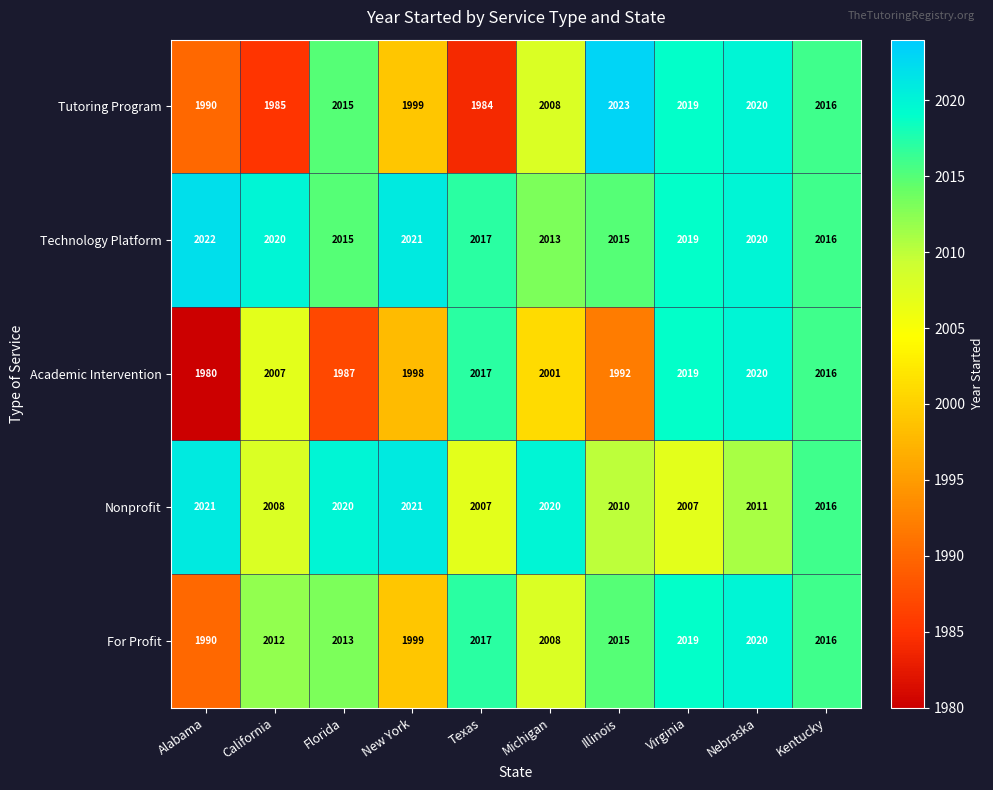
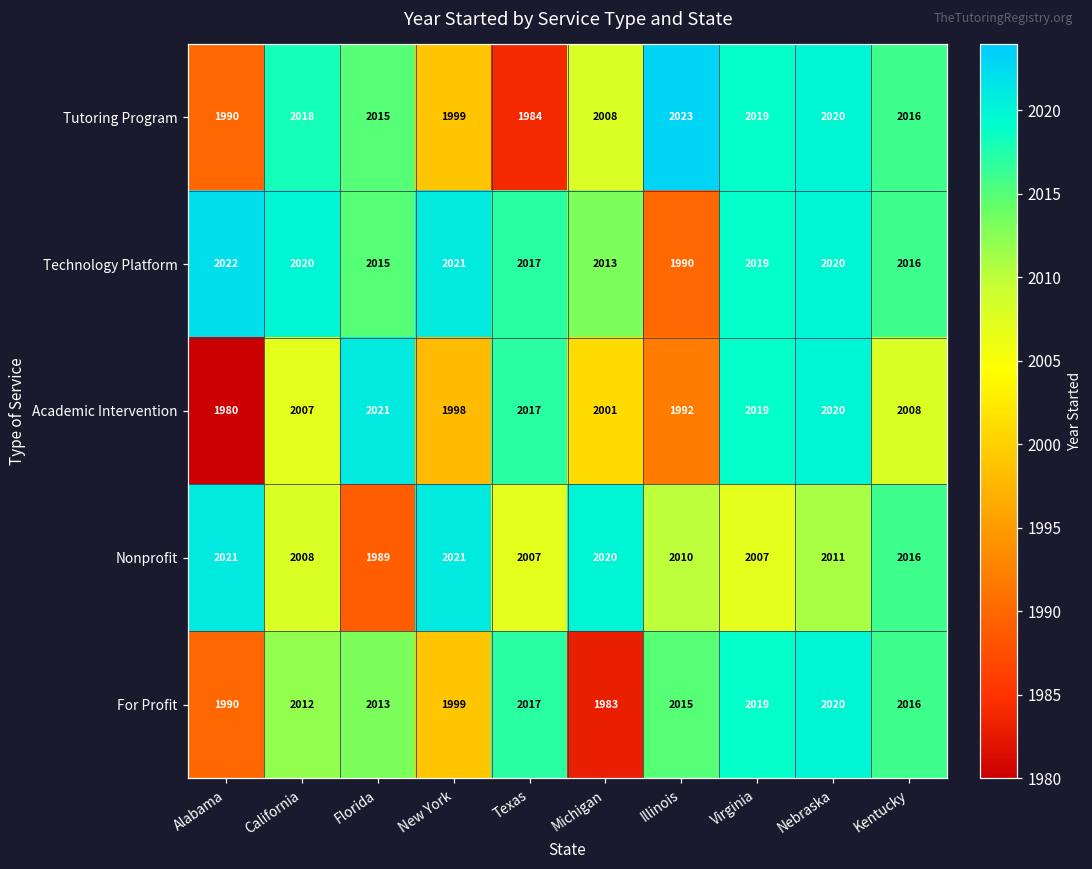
Tutoring Program, California: 1985 -> 2018
Technology Platform, Illinois: 2015 -> 1990
Academic Intervention, Florida: 1987 -> 2021
Academic Intervention, Kentucky: 2016 -> 2008
Nonprofit, Florida: 2020 -> 1989
For Profit, Michigan: 2008 -> 1983
